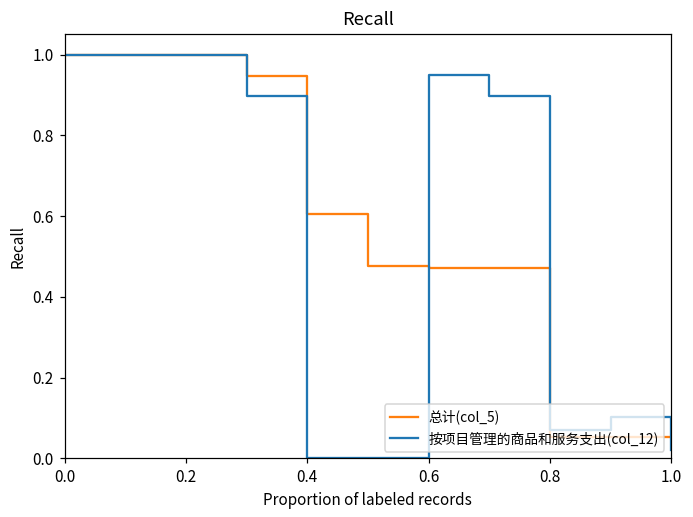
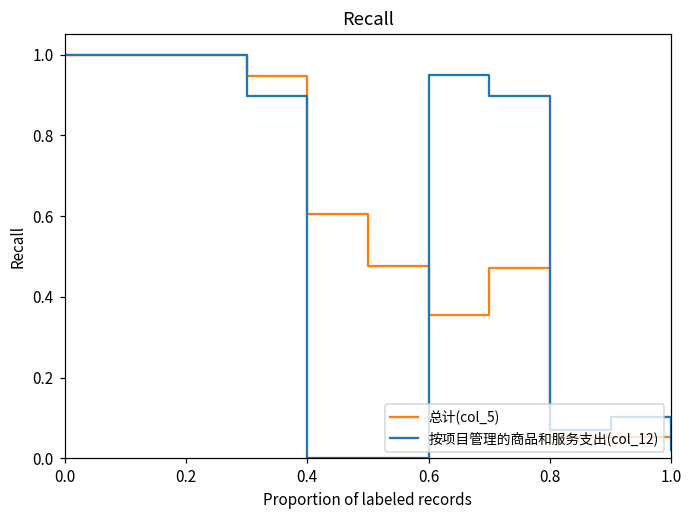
总计(col_5), 0.6: 0.47 -> 0.36
